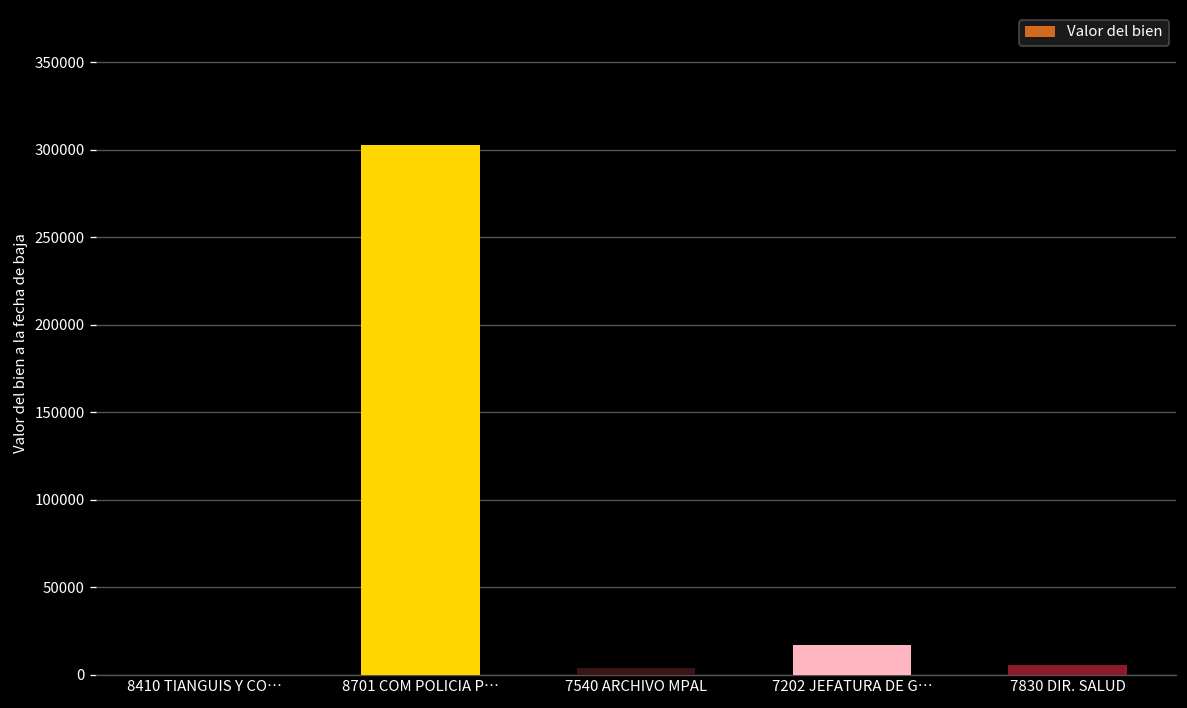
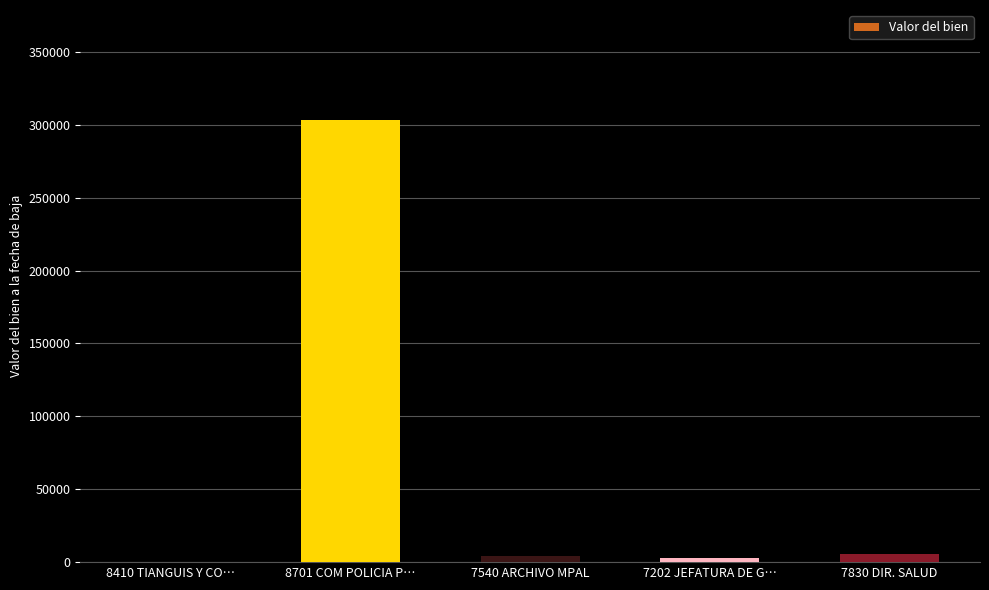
7202 JEFATURA DE G…: 17000 -> 3000
